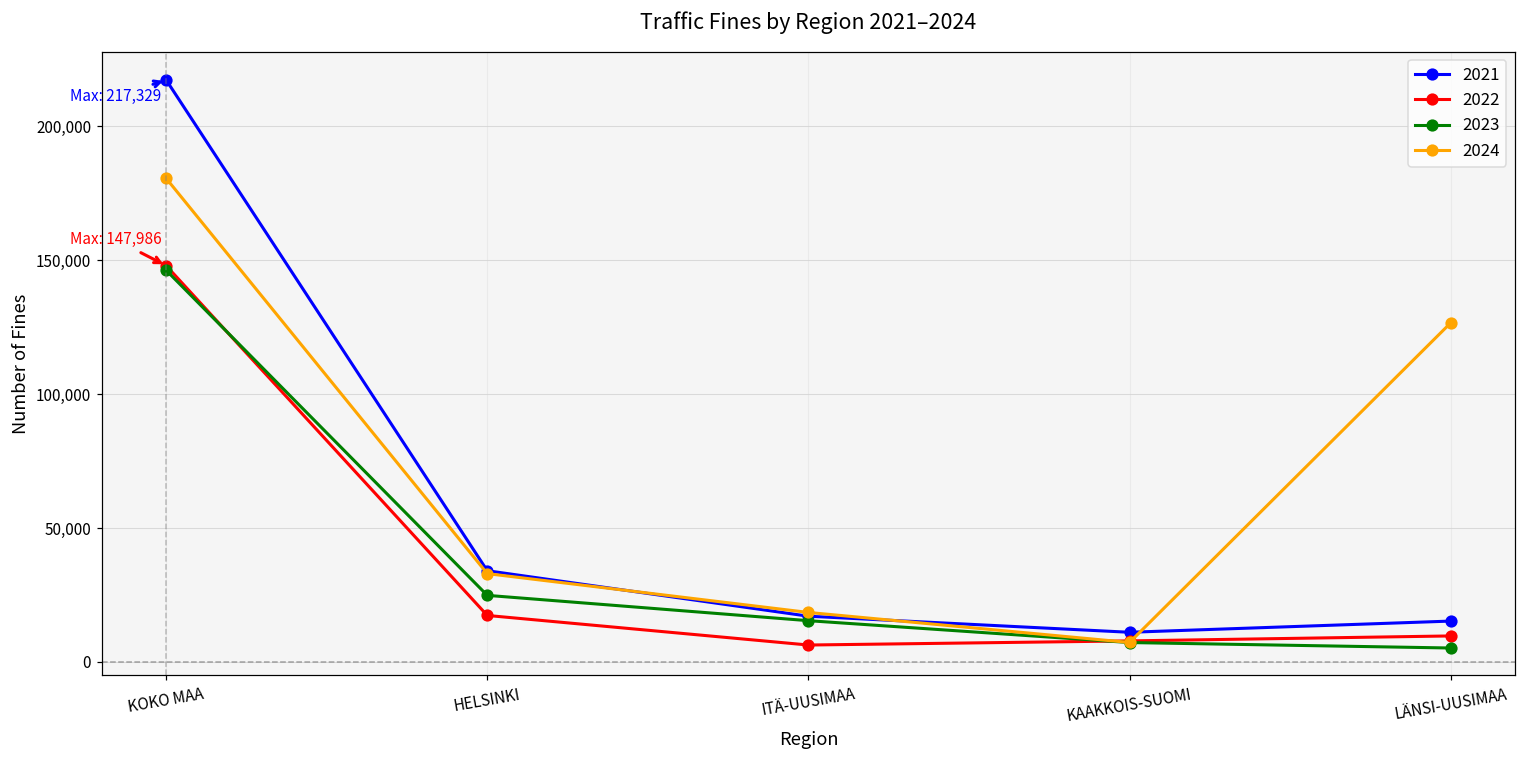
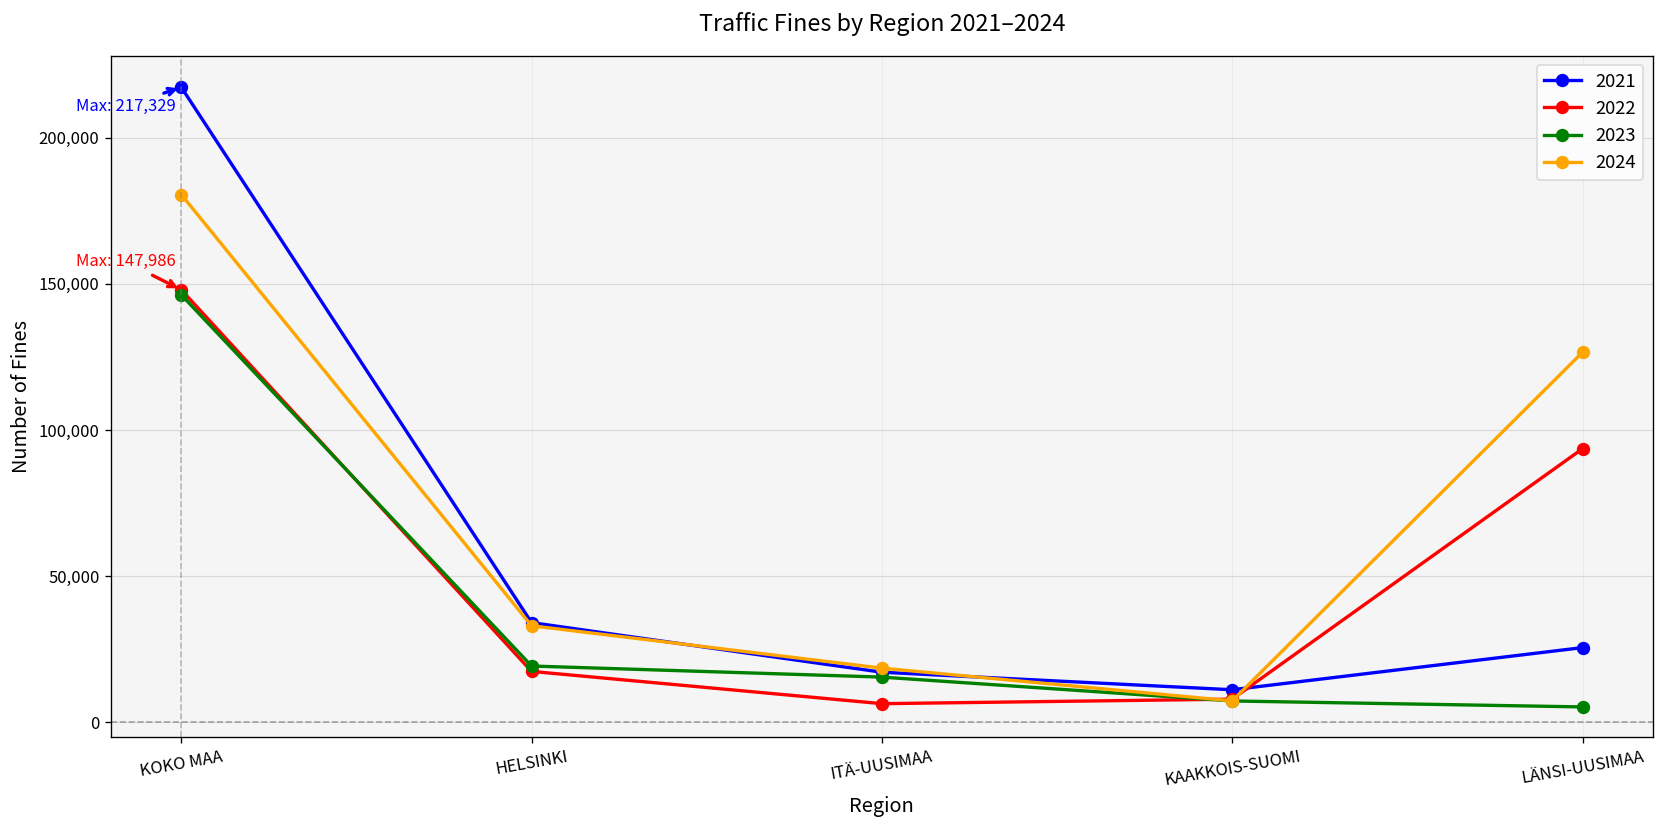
2023, HELSINKI: 25,000 -> 19,000
2021, LÄNSI-UUSIMAA: 15,000 -> 26,000
2022, LÄNSI-UUSIMAA: 10,000 -> 94,000
